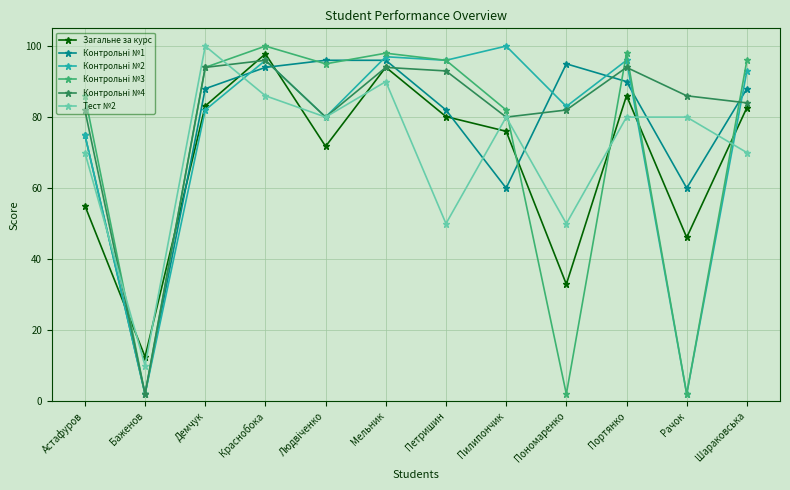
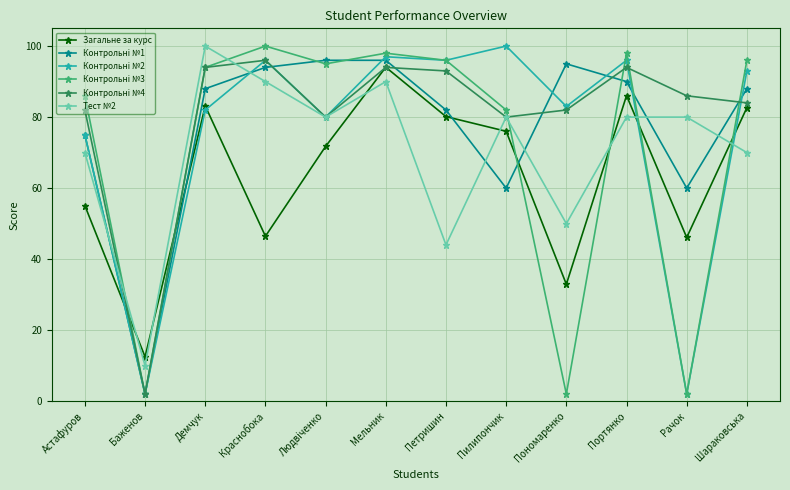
Загальне за курс, Краснобока: 98 -> 46
Тест №2, Краснобока: 86 -> 90
Тест №2, Петришин: 50 -> 44
